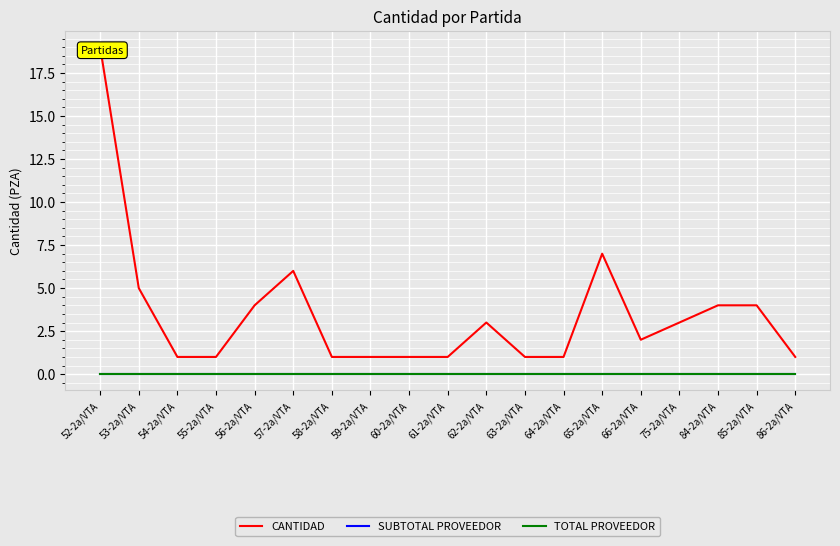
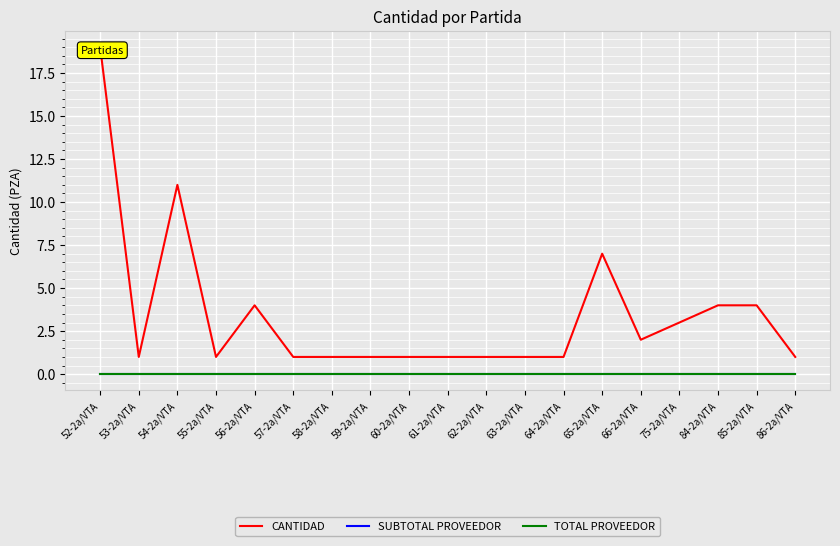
CANTIDAD, 53-2a/VTA: 5 -> 1
CANTIDAD, 54-2a/VTA: 1 -> 11
CANTIDAD, 57-2a/VTA: 6 -> 1
CANTIDAD, 62-2a/VTA: 3 -> 1
